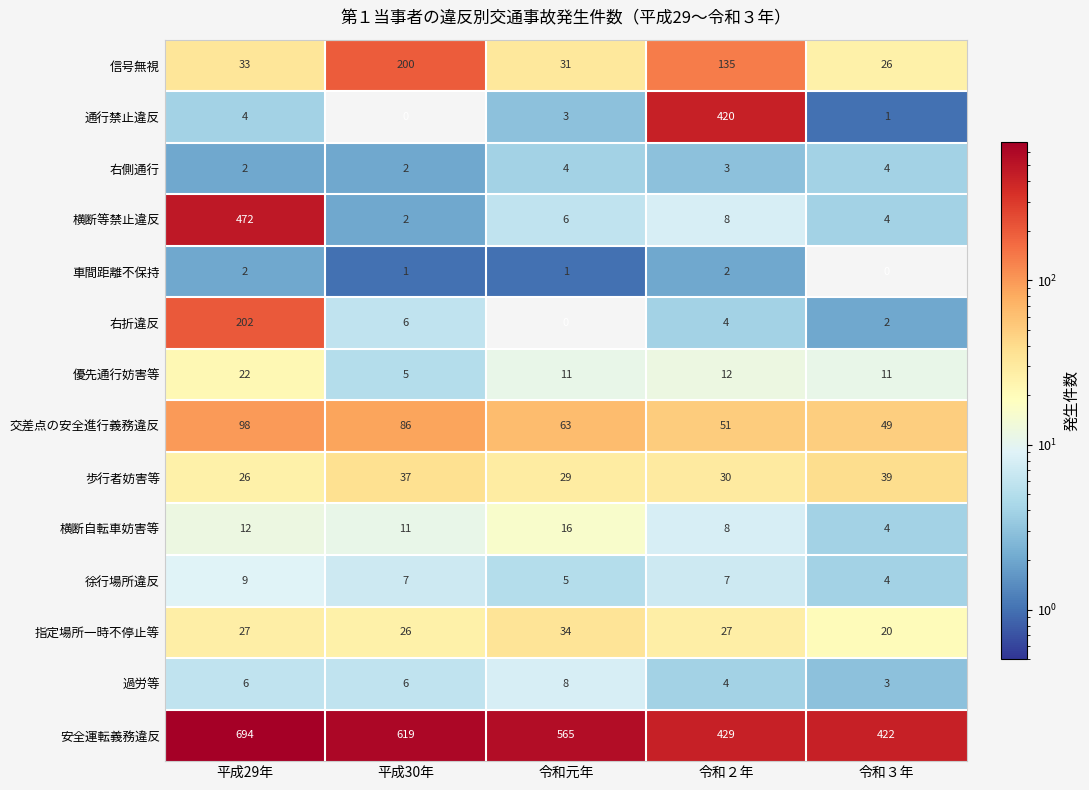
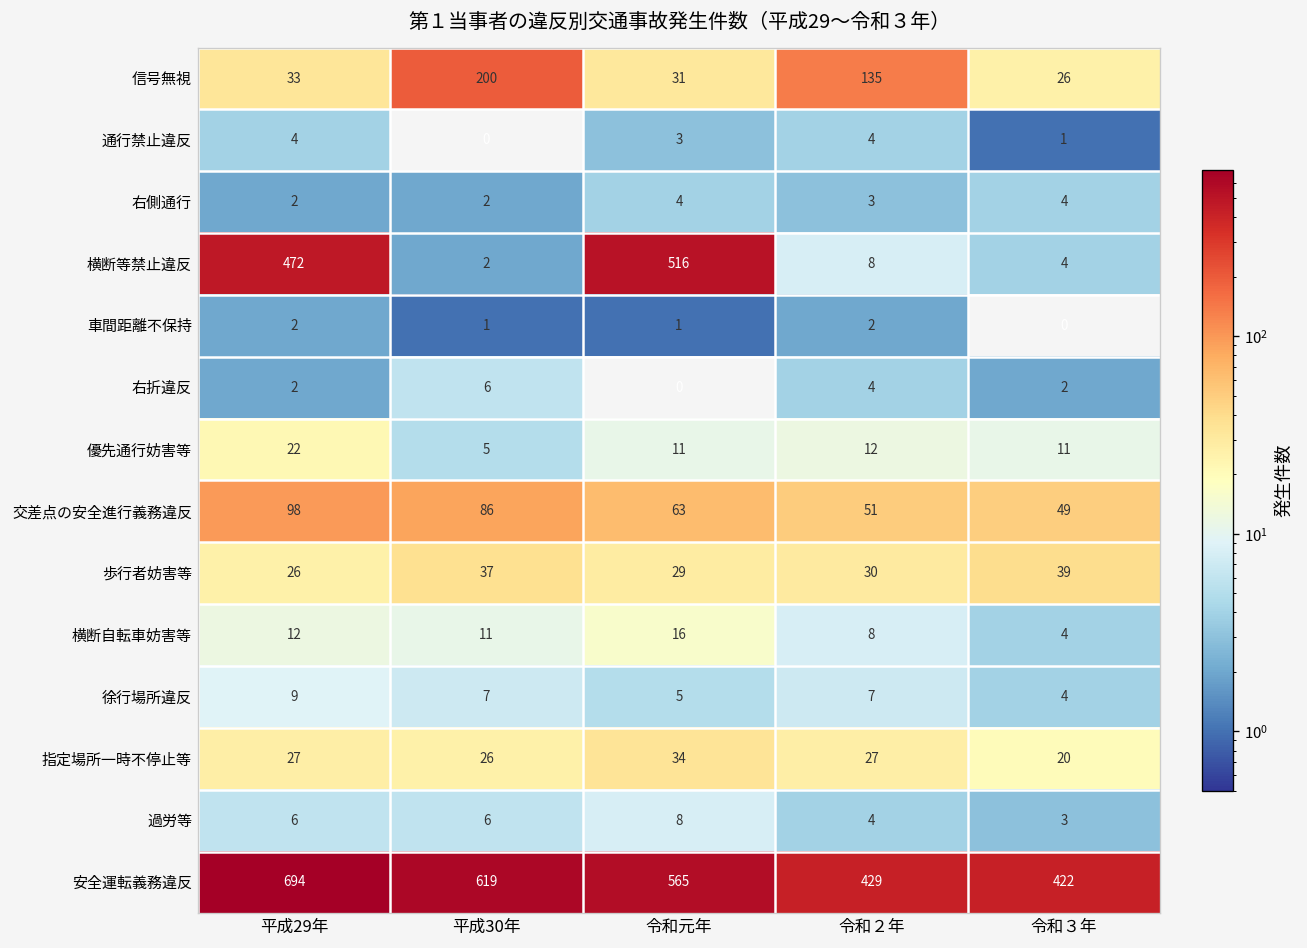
通行禁止違反, 令和２年: 420 -> 4
横断等禁止違反, 令和元年: 6 -> 516
右折違反, 平成29年: 202 -> 2
